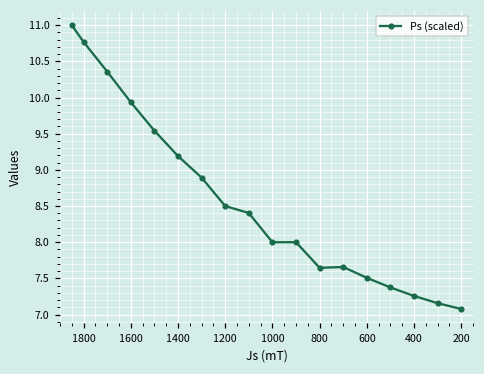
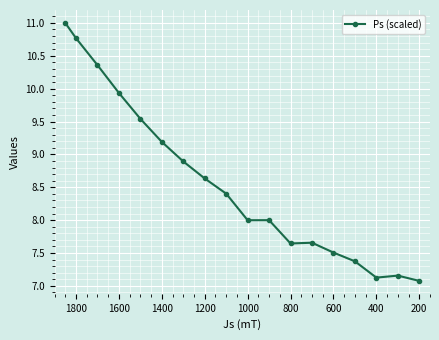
1200: 8.5 -> 8.6
400: 7.3 -> 7.1
